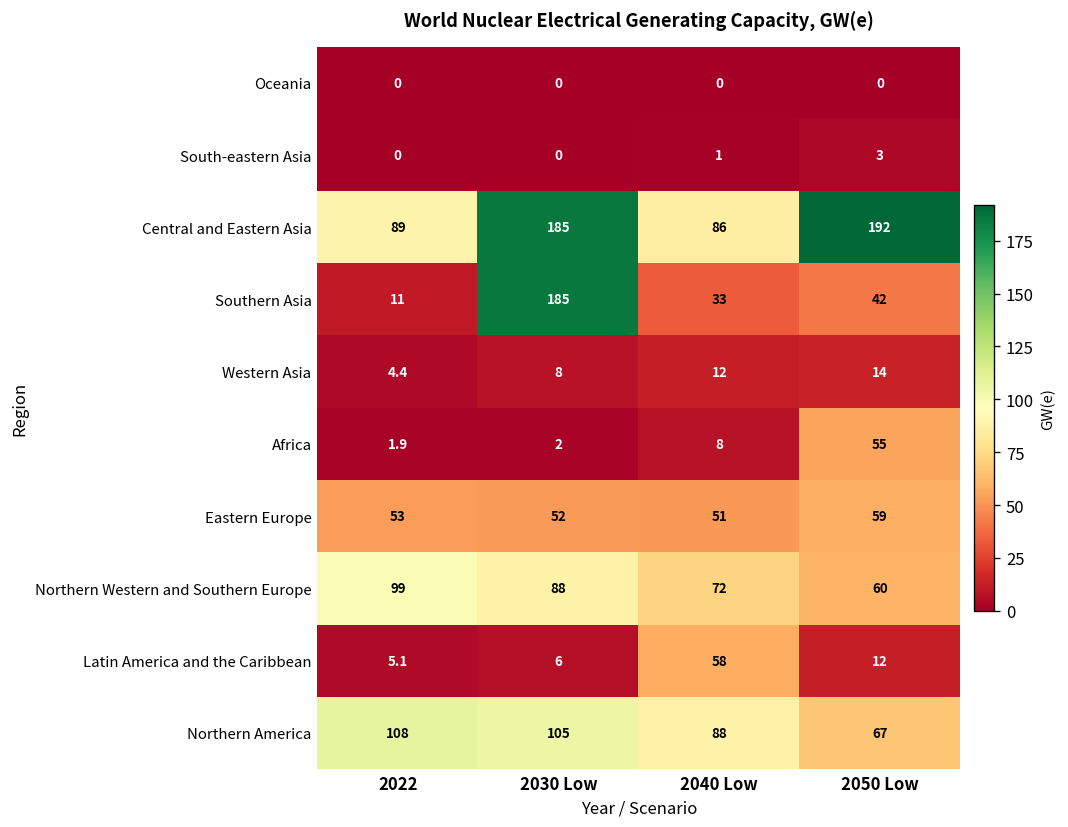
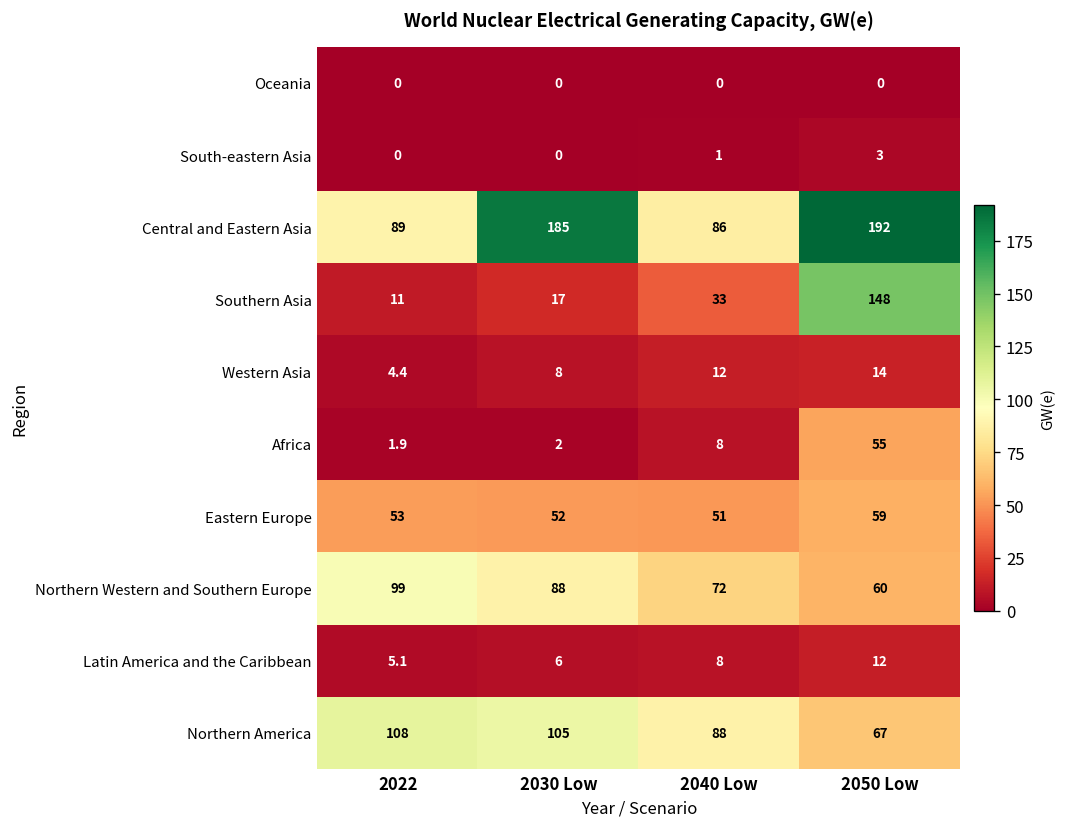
Southern Asia, 2030 Low: 185 -> 17
Southern Asia, 2050 Low: 42 -> 148
Latin America and the Caribbean, 2040 Low: 58 -> 8
